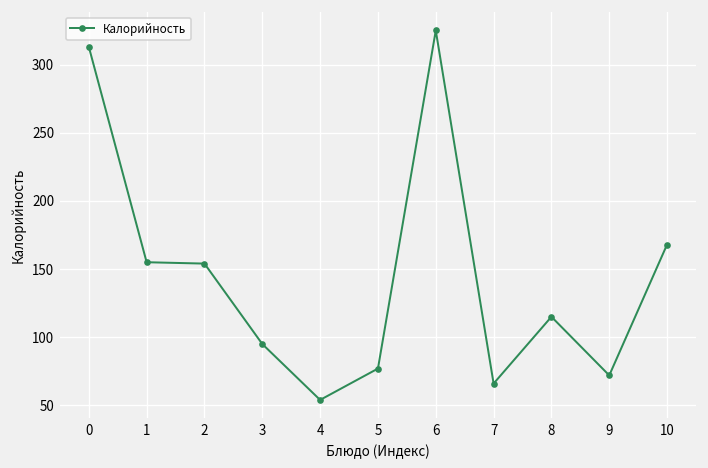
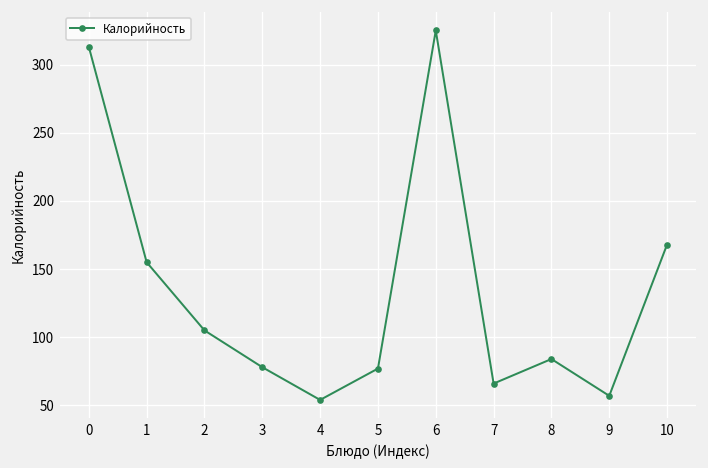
2: 154 -> 105
3: 95 -> 78
8: 115 -> 84
9: 72 -> 57
